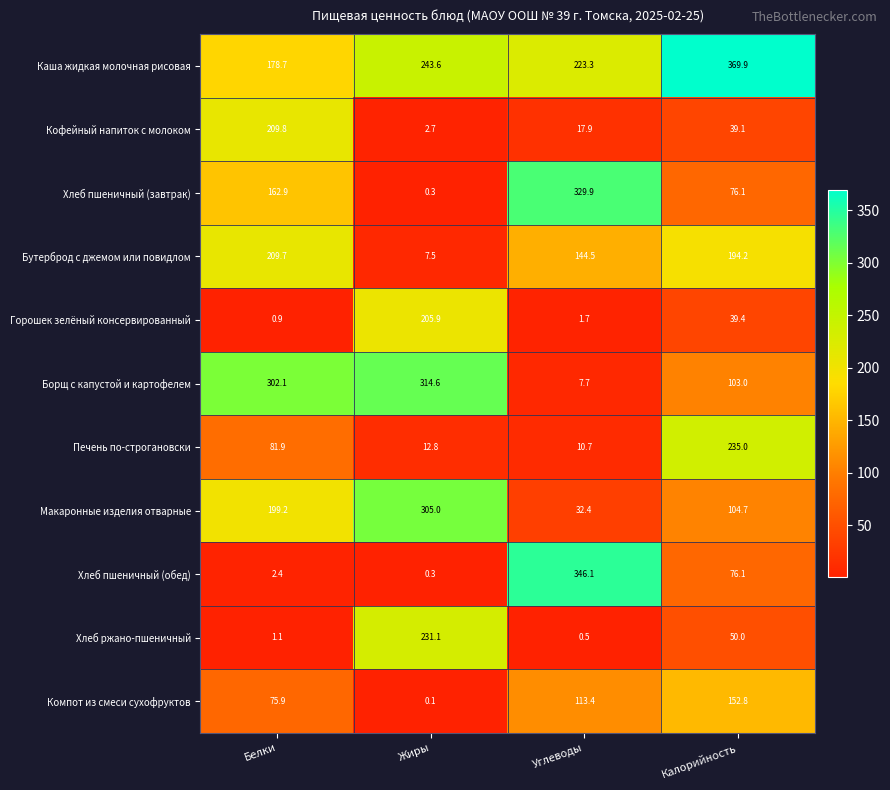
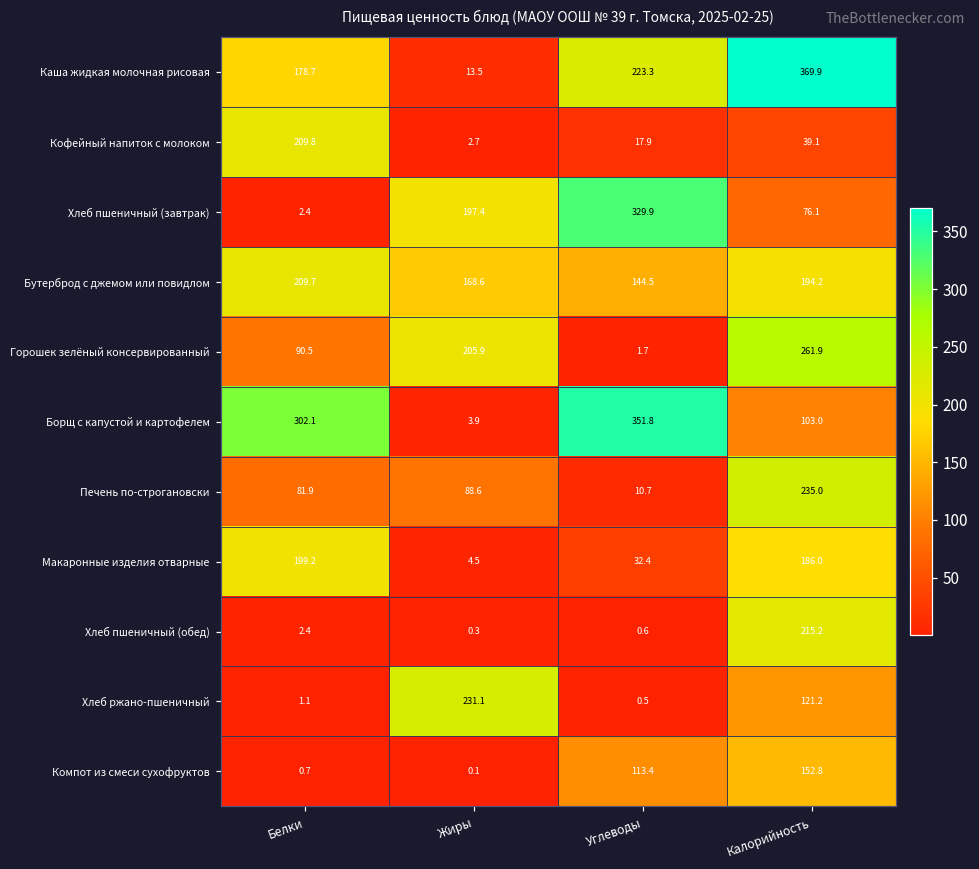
Каша жидкая молочная рисовая, Жиры: 243.6 -> 13.5
Хлеб пшеничный (завтрак), Белки: 162.9 -> 2.4
Хлеб пшеничный (завтрак), Жиры: 0.3 -> 197.4
Бутерброд с джемом или повидлом, Жиры: 7.5 -> 168.6
Горошек зелёный консервированный, Белки: 0.9 -> 90.5
Горошек зелёный консервированный, Калорийность: 39.4 -> 261.9
Борщ с капустой и картофелем, Жиры: 314.6 -> 3.9
Борщ с капустой и картофелем, Углеводы: 7.7 -> 351.8
Печень по-строгановски, Жиры: 12.8 -> 88.6
Макаронные изделия отварные, Жиры: 305.0 -> 4.5
Макаронные изделия отварные, Калорийность: 104.7 -> 186.0
Хлеб пшеничный (обед), Углеводы: 346.1 -> 0.6
Хлеб пшеничный (обед), Калорийность: 76.1 -> 215.2
Хлеб ржано-пшеничный, Калорийность: 50.0 -> 121.2
Компот из смеси сухофруктов, Белки: 75.9 -> 0.7
